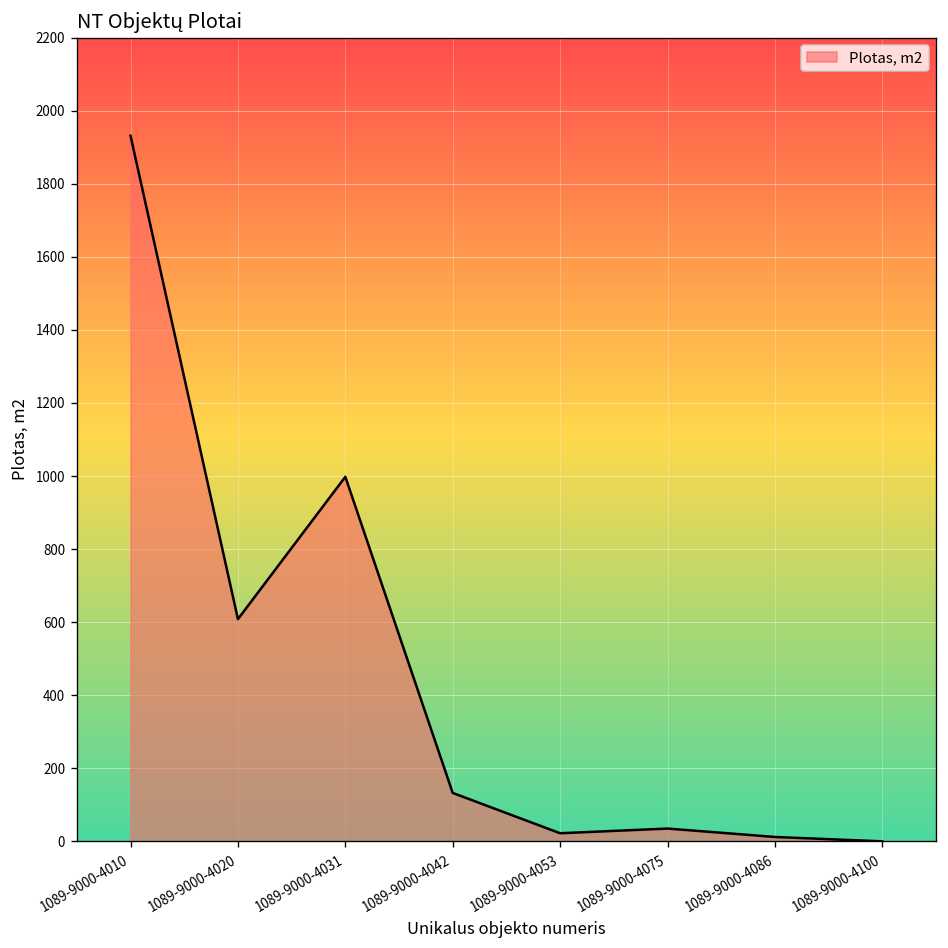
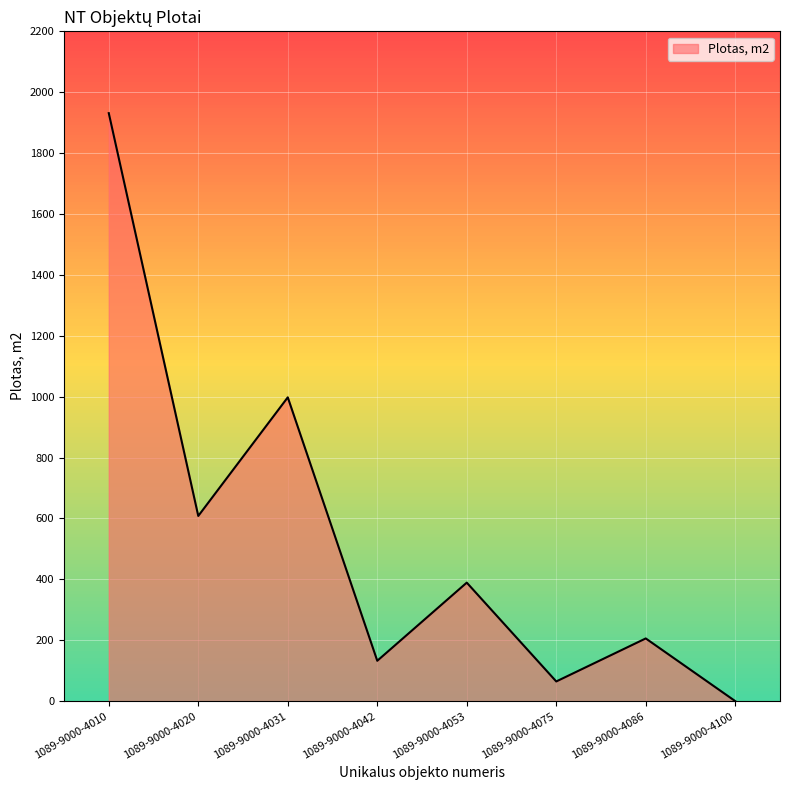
1089-9000-4053: 20 -> 390
1089-9000-4075: 40 -> 60
1089-9000-4086: 10 -> 210
